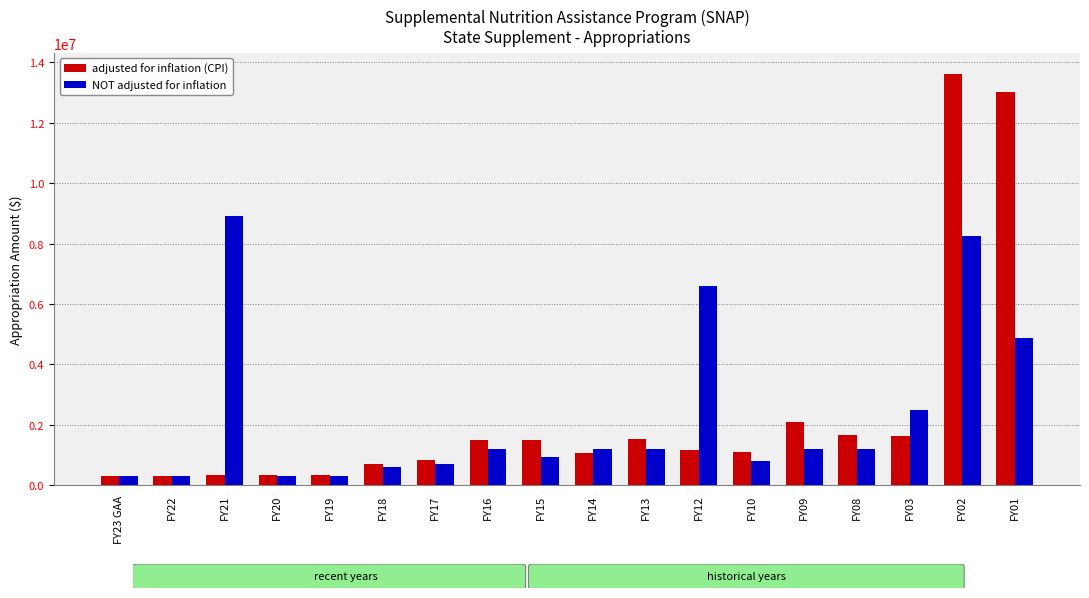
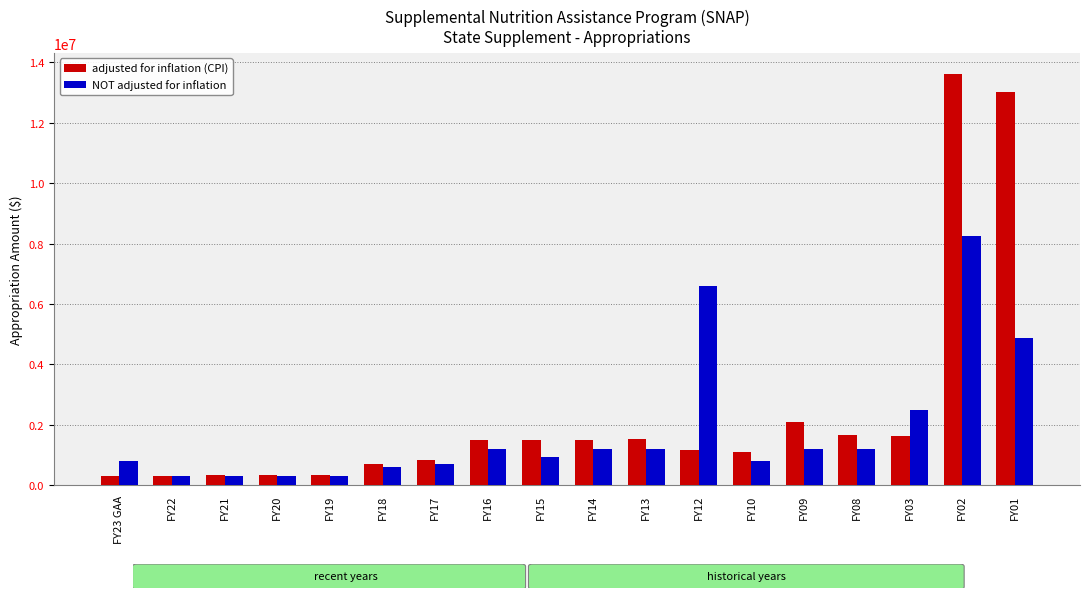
NOT adjusted for inflation, FY23 GAA: 300000 -> 800000
NOT adjusted for inflation, FY21: 8900000 -> 300000
adjusted for inflation (CPI), FY14: 1100000 -> 1500000
